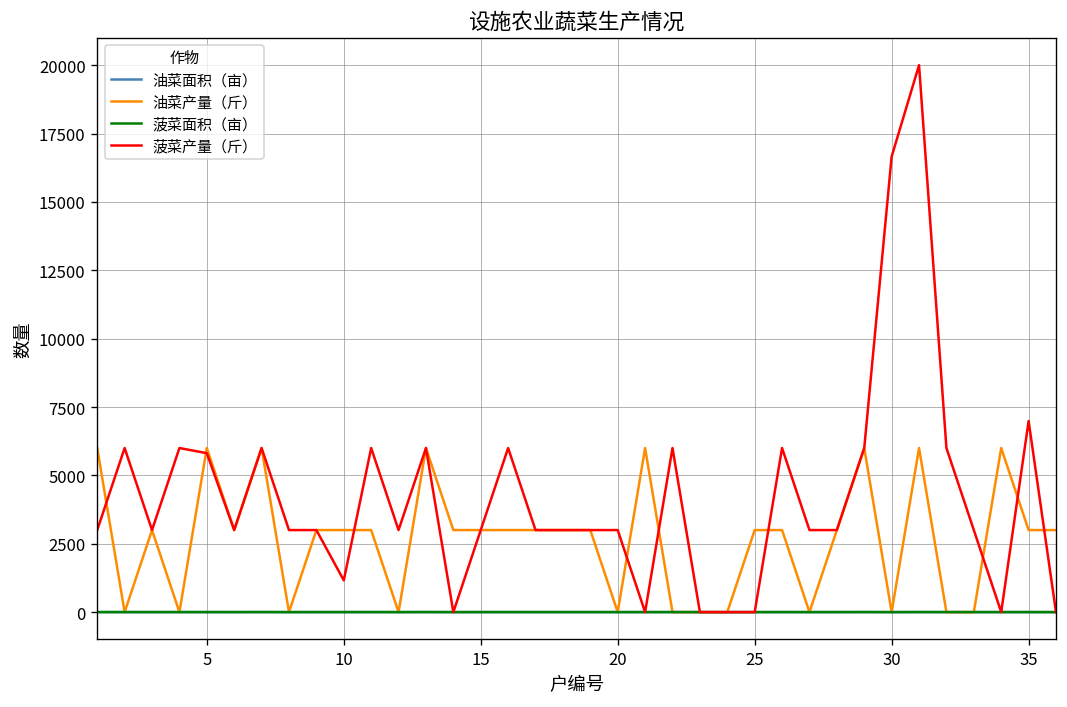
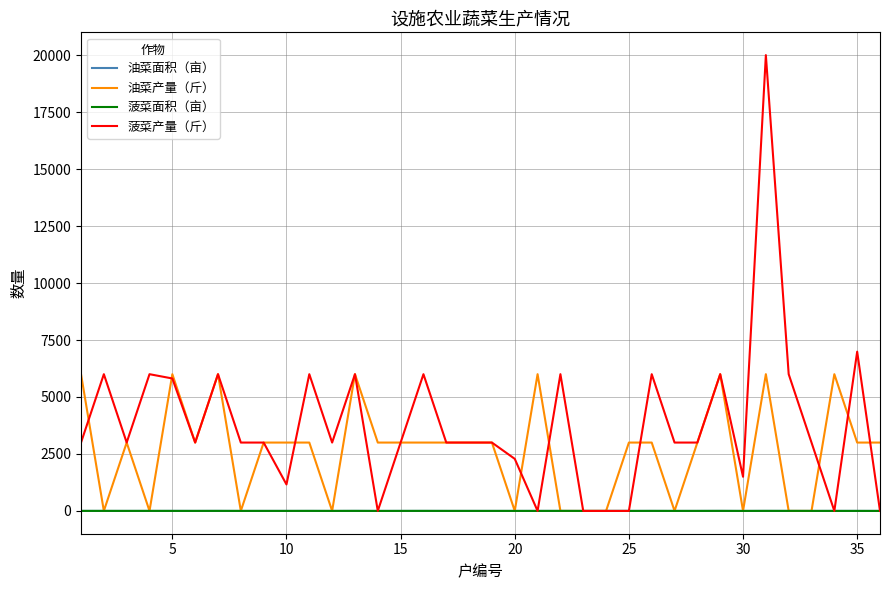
菠菜产量（斤）, 20: 3000 -> 2300
菠菜产量（斤）, 30: 16700 -> 1500
